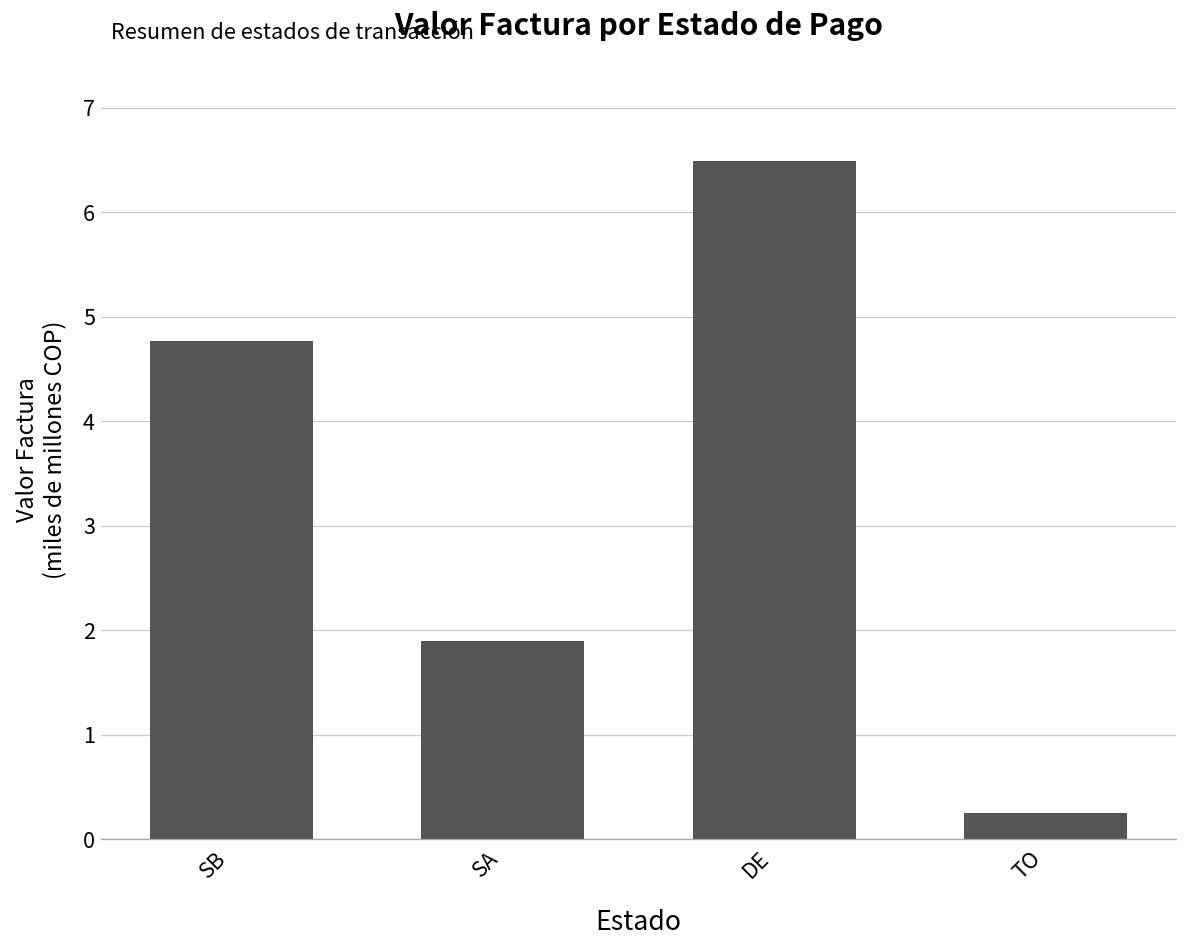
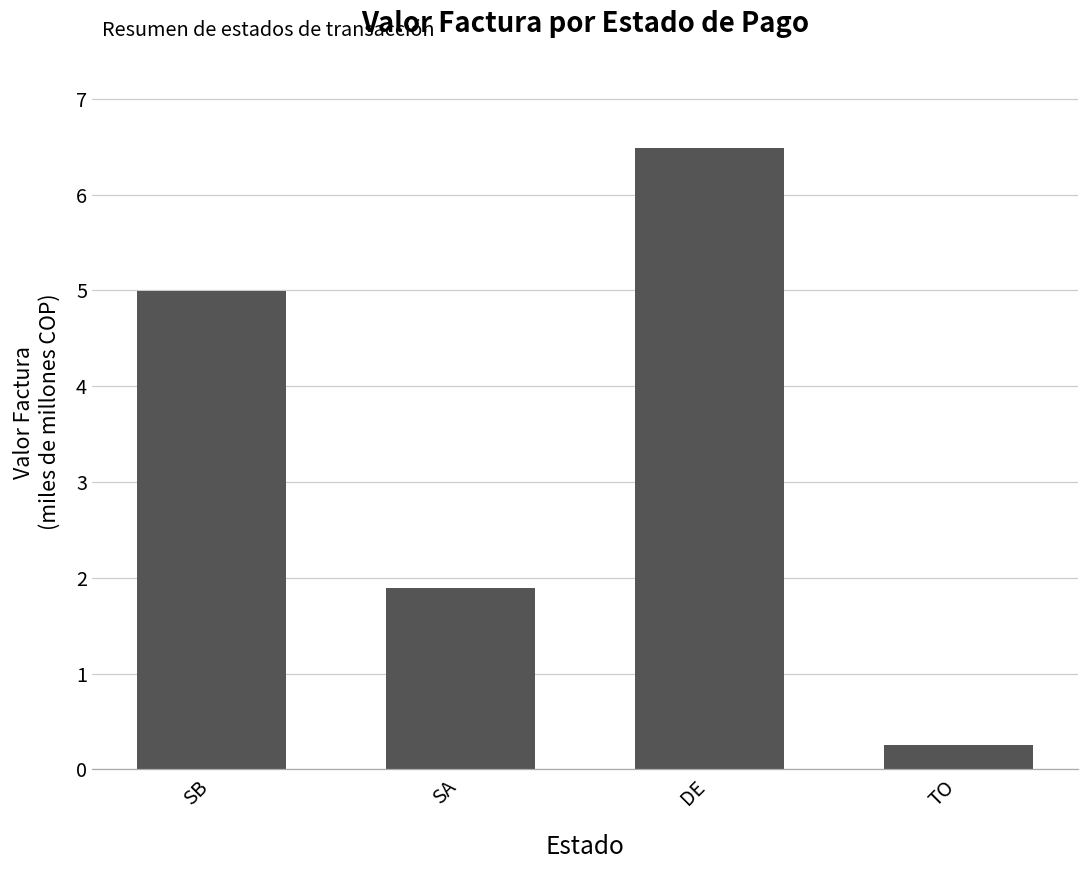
SB: 4.8 -> 5.0
